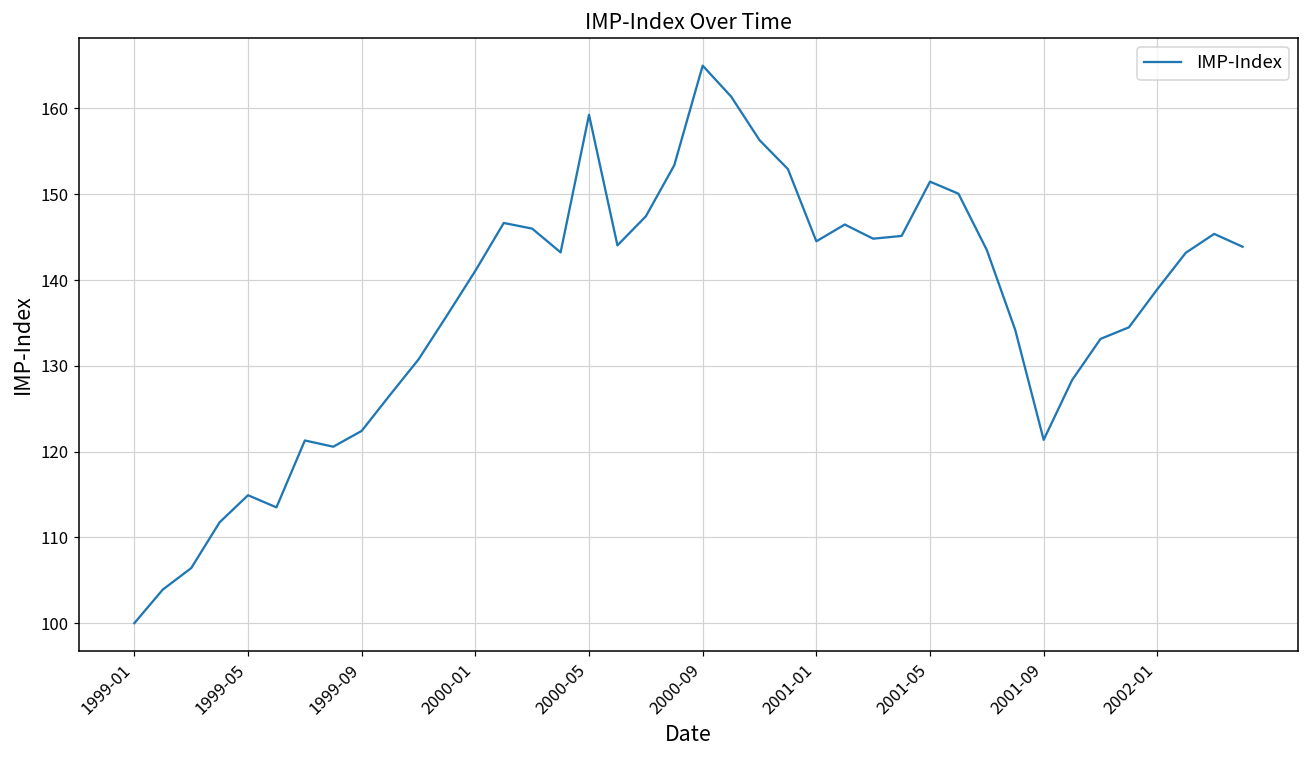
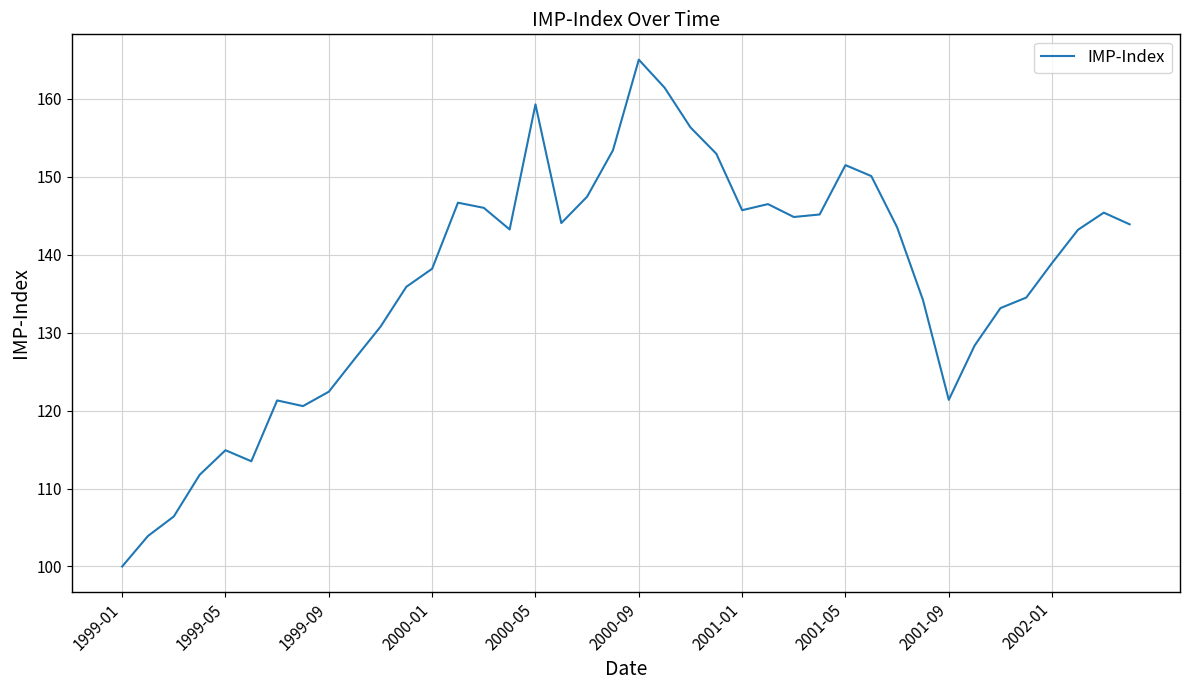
2000-01: 141 -> 138
2001-01: 145 -> 146
